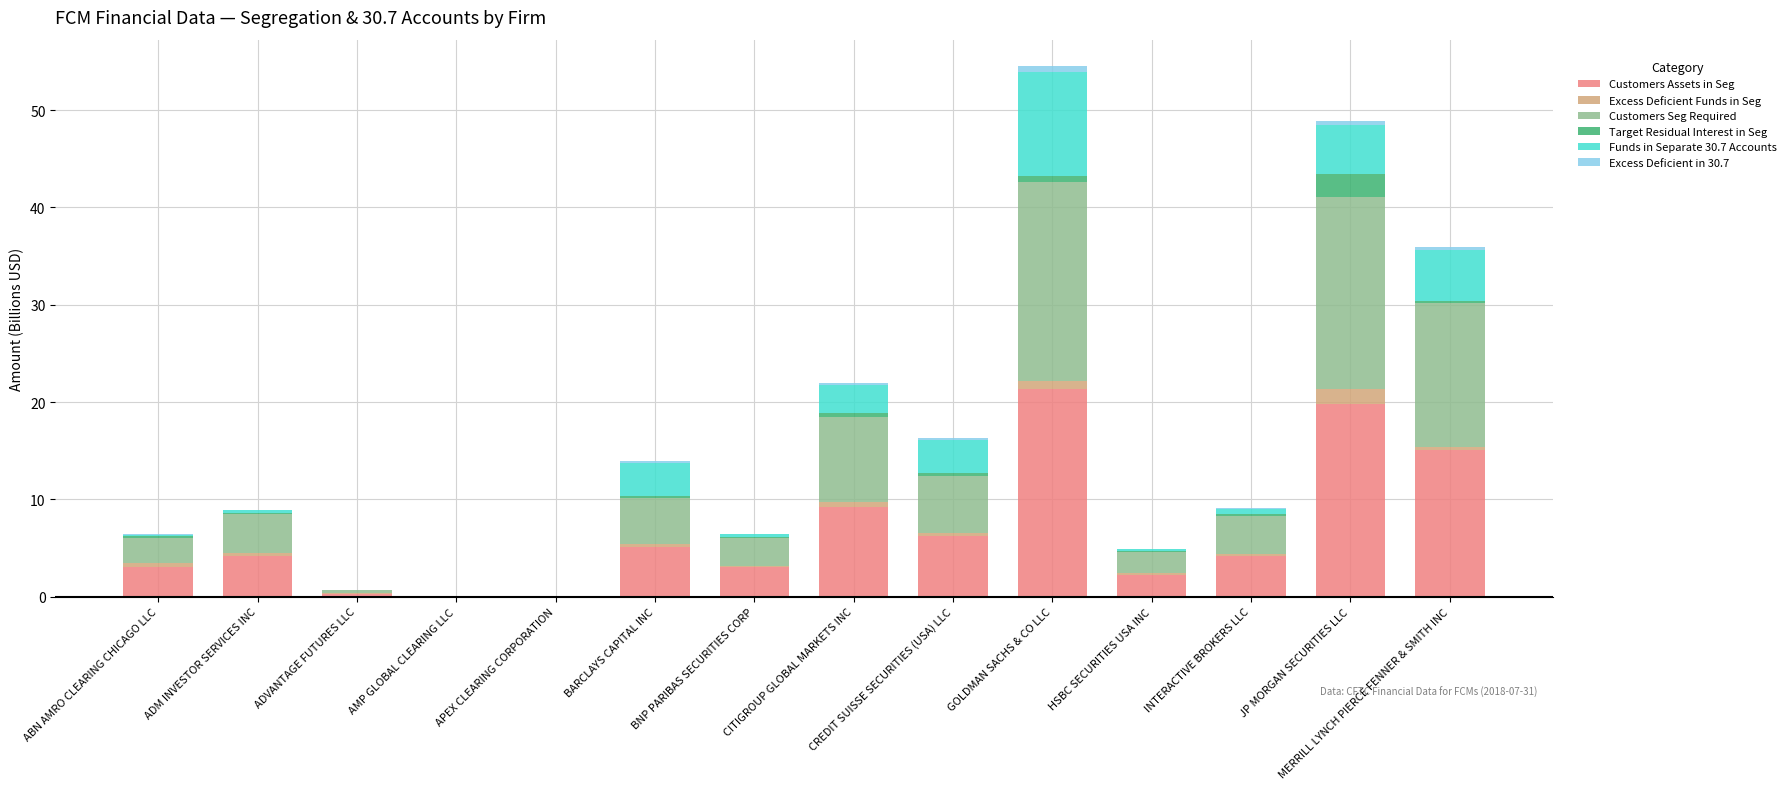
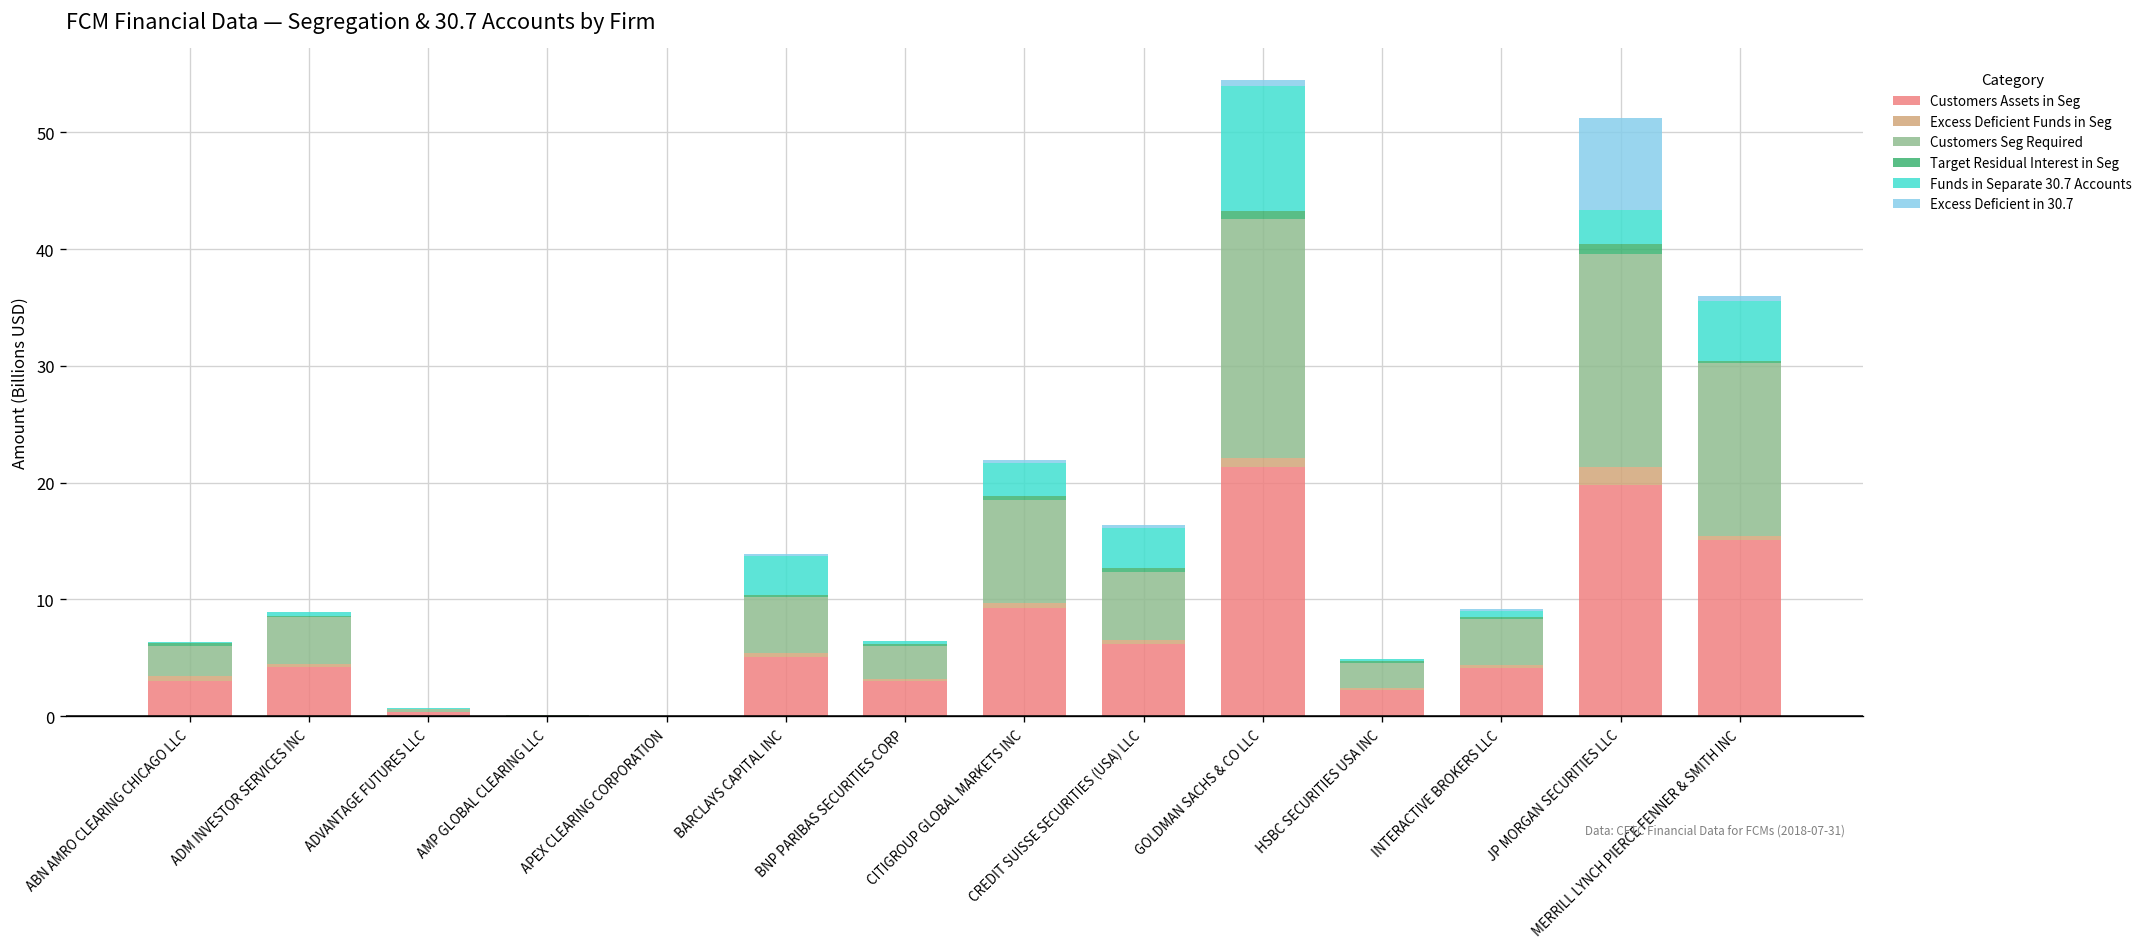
Customers Seg Required, JP MORGAN SECURITIES LLC: 20 -> 18
Target Residual Interest in Seg, JP MORGAN SECURITIES LLC: 2 -> 1
Funds in Separate 30.7 Accounts, JP MORGAN SECURITIES LLC: 5 -> 3
Excess Deficient in 30.7, JP MORGAN SECURITIES LLC: 0 -> 8
